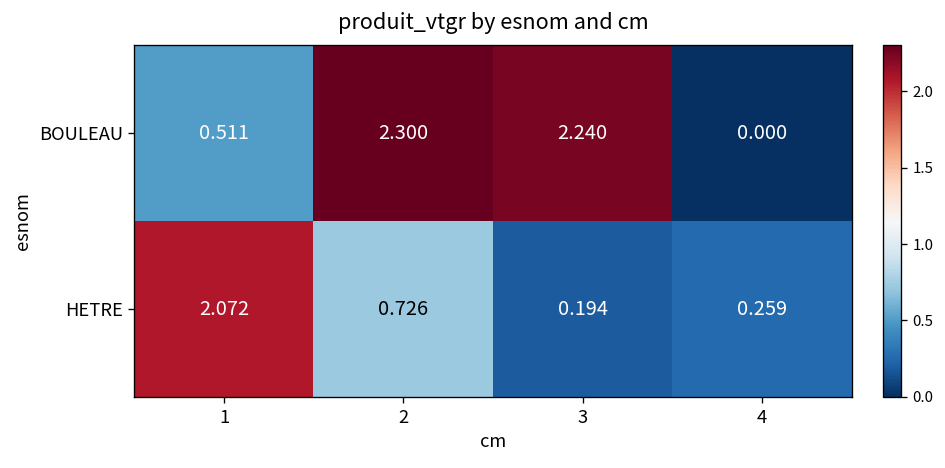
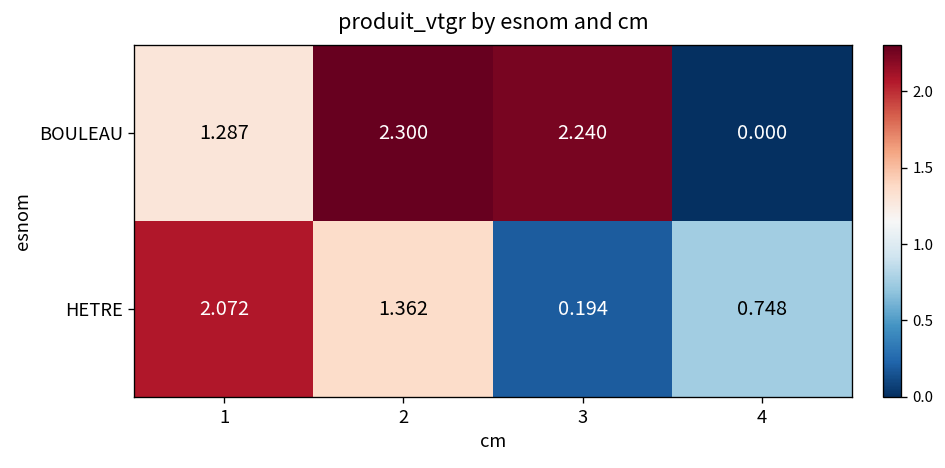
BOULEAU, 1: 0.511 -> 1.287
HETRE, 2: 0.726 -> 1.362
HETRE, 4: 0.259 -> 0.748
